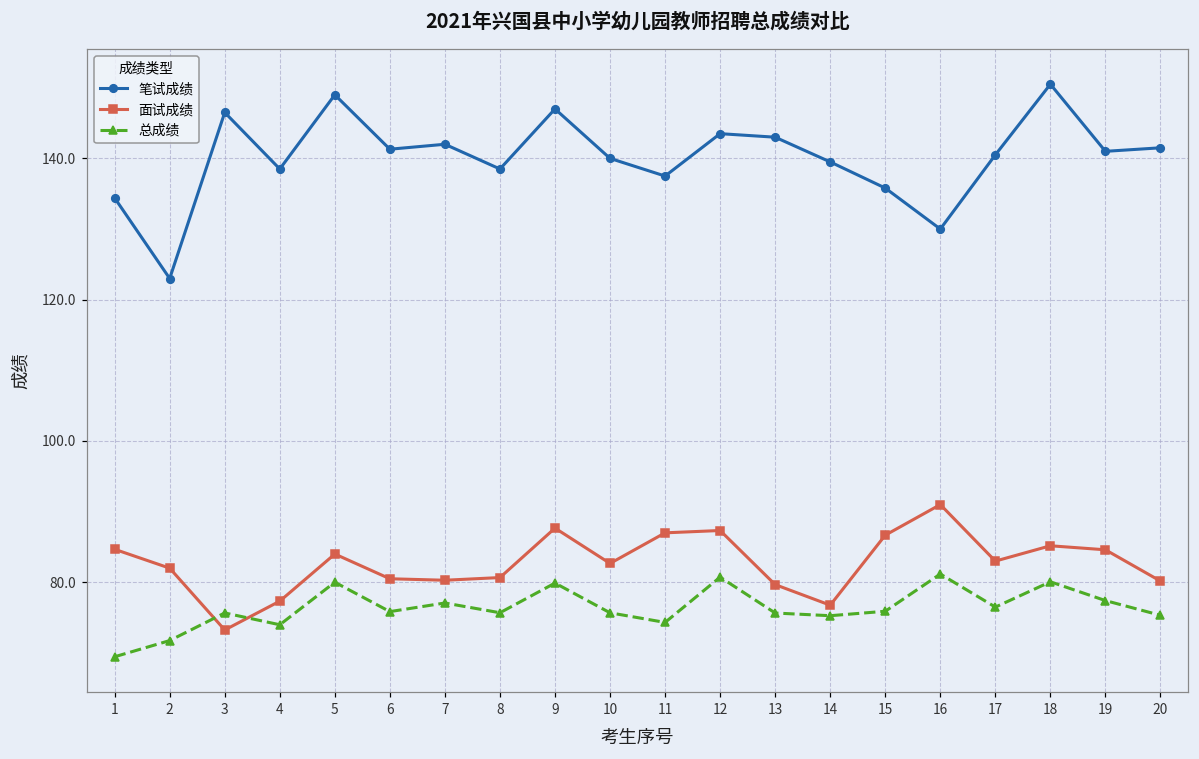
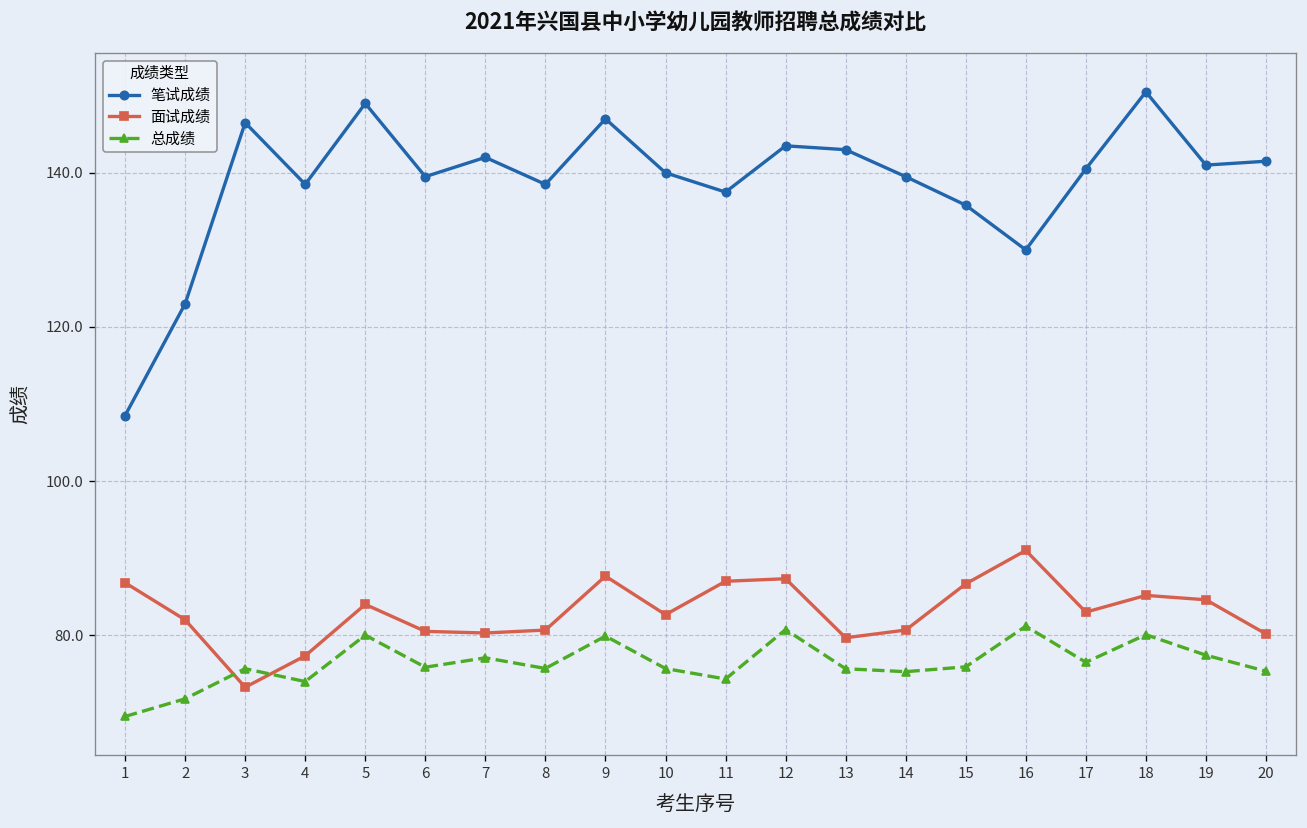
笔试成绩, 1: 134 -> 109
面试成绩, 1: 85 -> 87
笔试成绩, 6: 141 -> 140
面试成绩, 14: 77 -> 81
